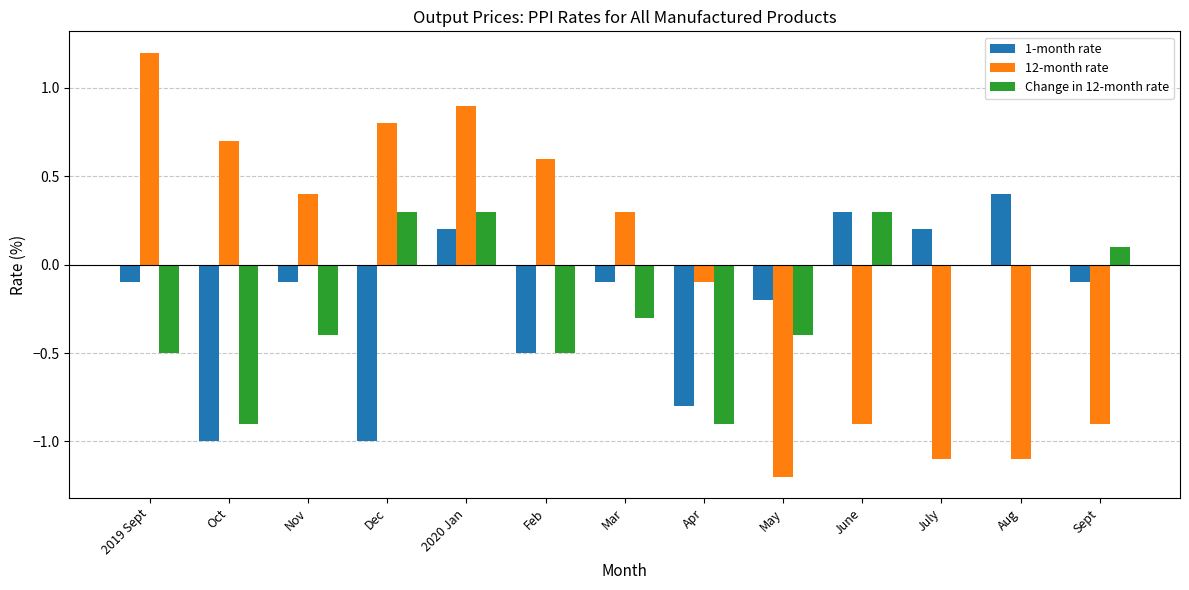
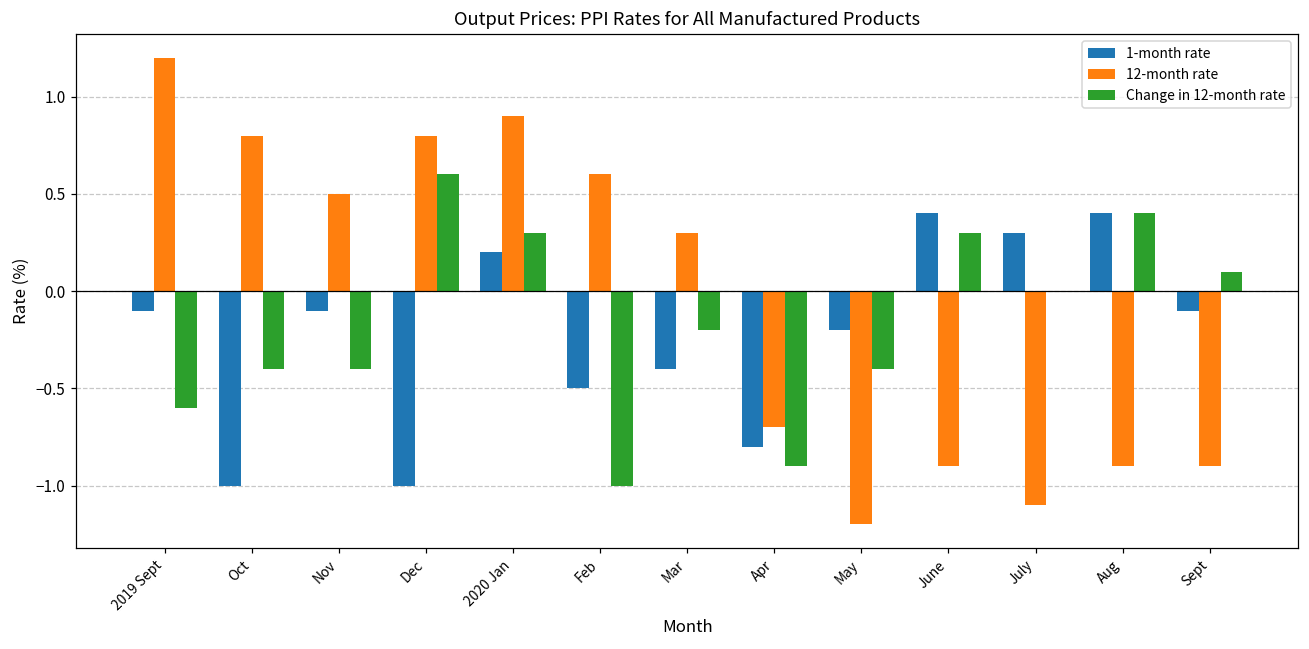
Change in 12-month rate, 2019 Sept: -0.5 -> -0.6
12-month rate, Oct: 0.7 -> 0.8
Change in 12-month rate, Oct: -0.9 -> -0.4
12-month rate, Nov: 0.4 -> 0.5
Change in 12-month rate, Dec: 0.3 -> 0.6
Change in 12-month rate, Feb: -0.5 -> -1.0
1-month rate, Mar: -0.1 -> -0.4
Change in 12-month rate, Mar: -0.3 -> -0.2
12-month rate, Apr: -0.1 -> -0.7
1-month rate, June: 0.3 -> 0.4
1-month rate, July: 0.2 -> 0.3
12-month rate, Aug: -1.1 -> -0.9
Change in 12-month rate, Aug: 0.0 -> 0.4
